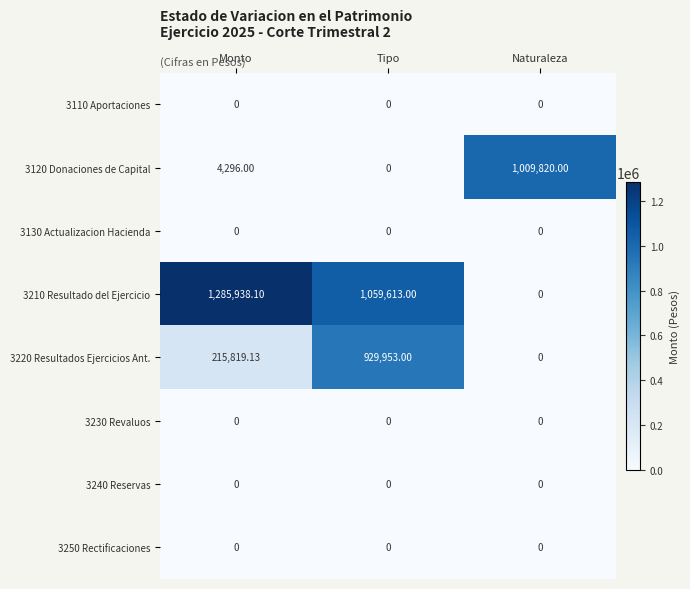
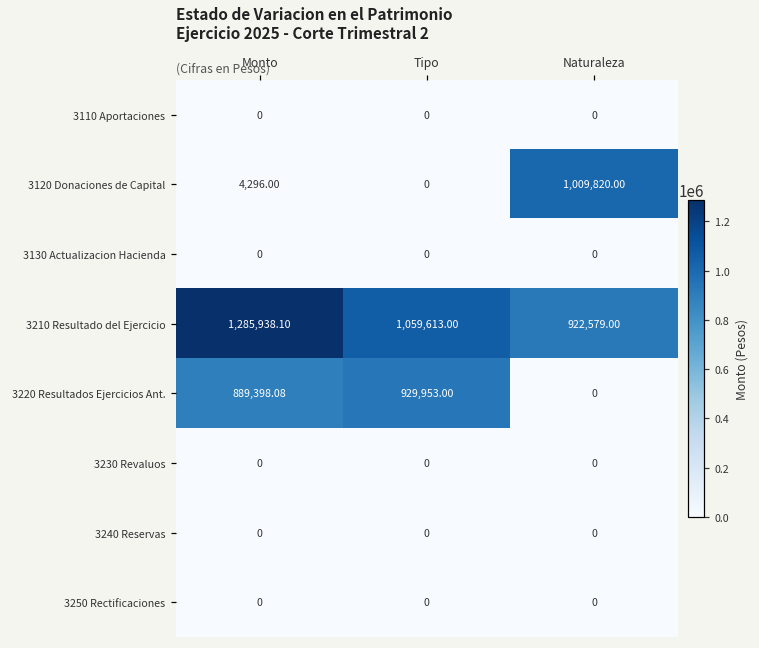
3210 Resultado del Ejercicio, Naturaleza: 0 -> 922,579.00
3220 Resultados Ejercicios Ant., Monto: 215,819.13 -> 889,398.08
